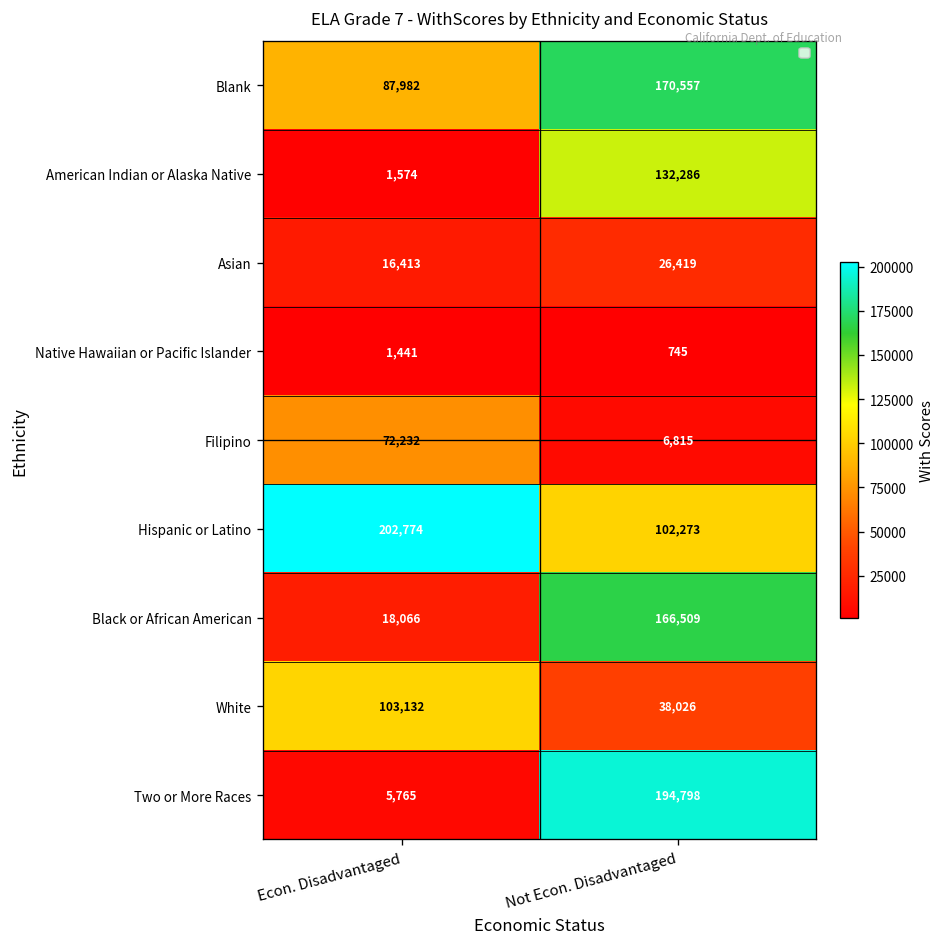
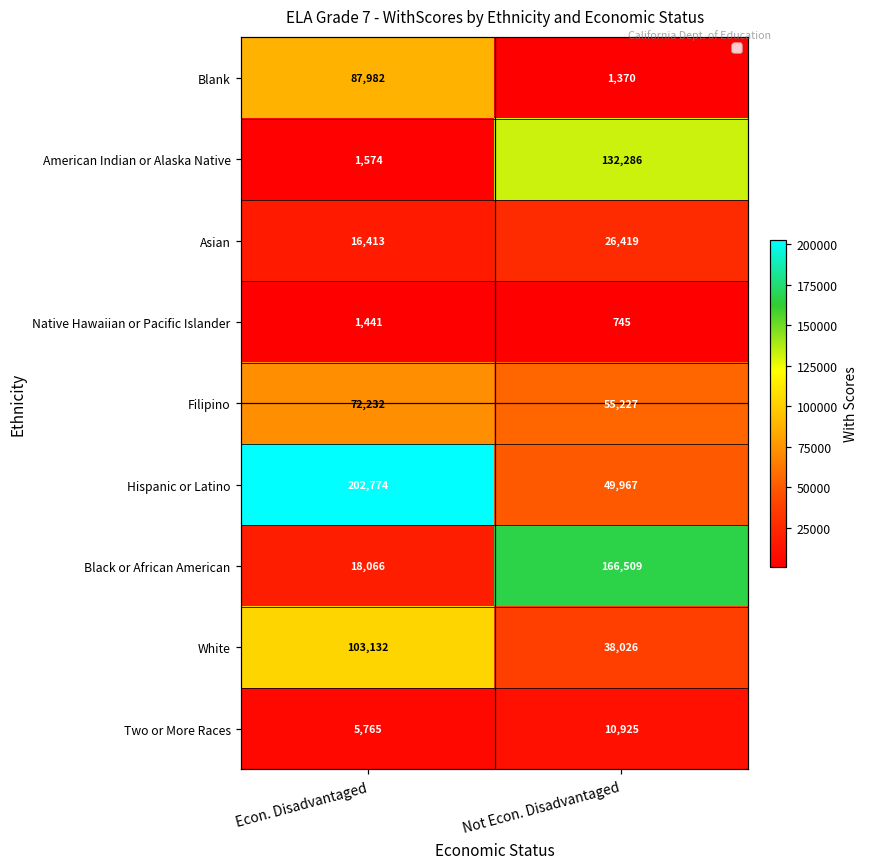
Blank, Not Econ. Disadvantaged: 170,557 -> 1,370
Filipino, Not Econ. Disadvantaged: 6,815 -> 55,227
Hispanic or Latino, Not Econ. Disadvantaged: 102,273 -> 49,967
Two or More Races, Not Econ. Disadvantaged: 194,798 -> 10,925
